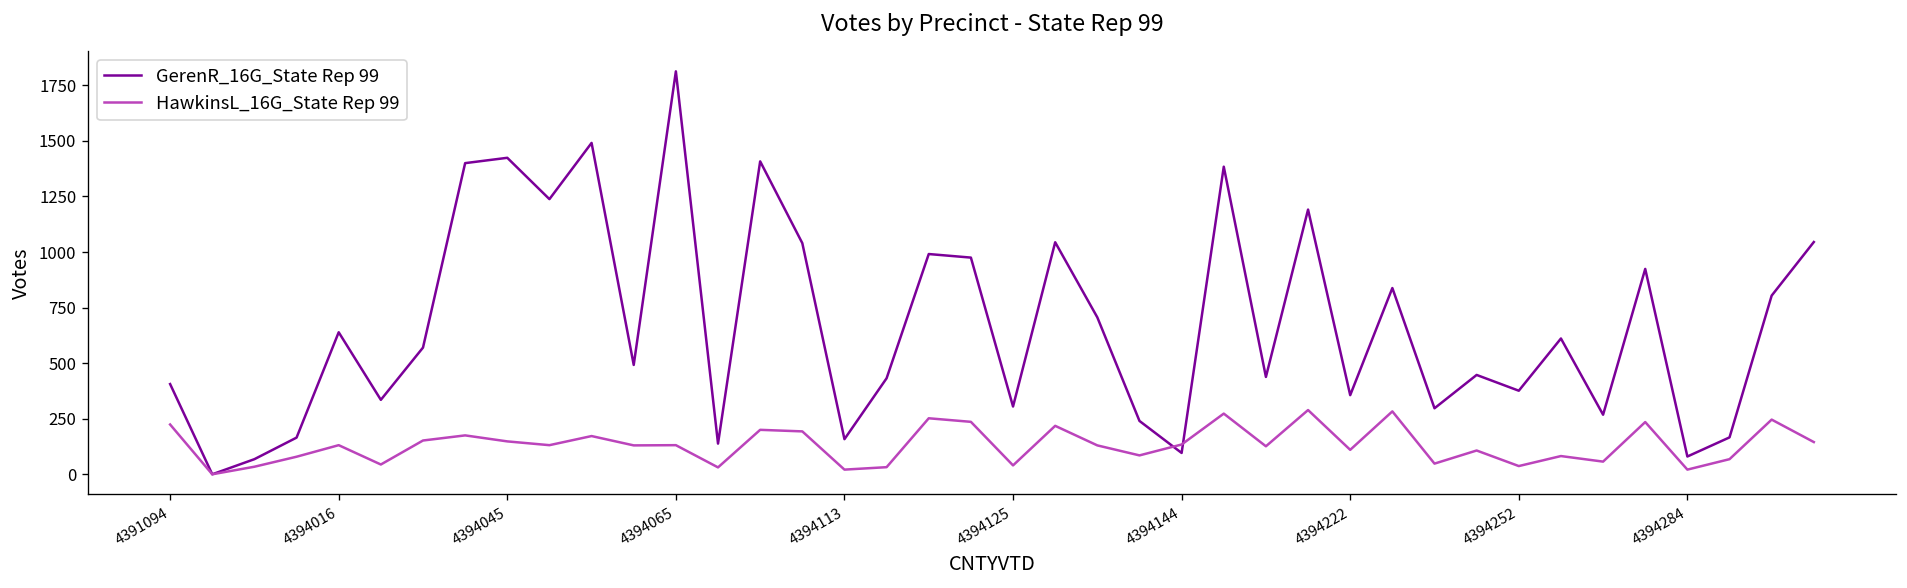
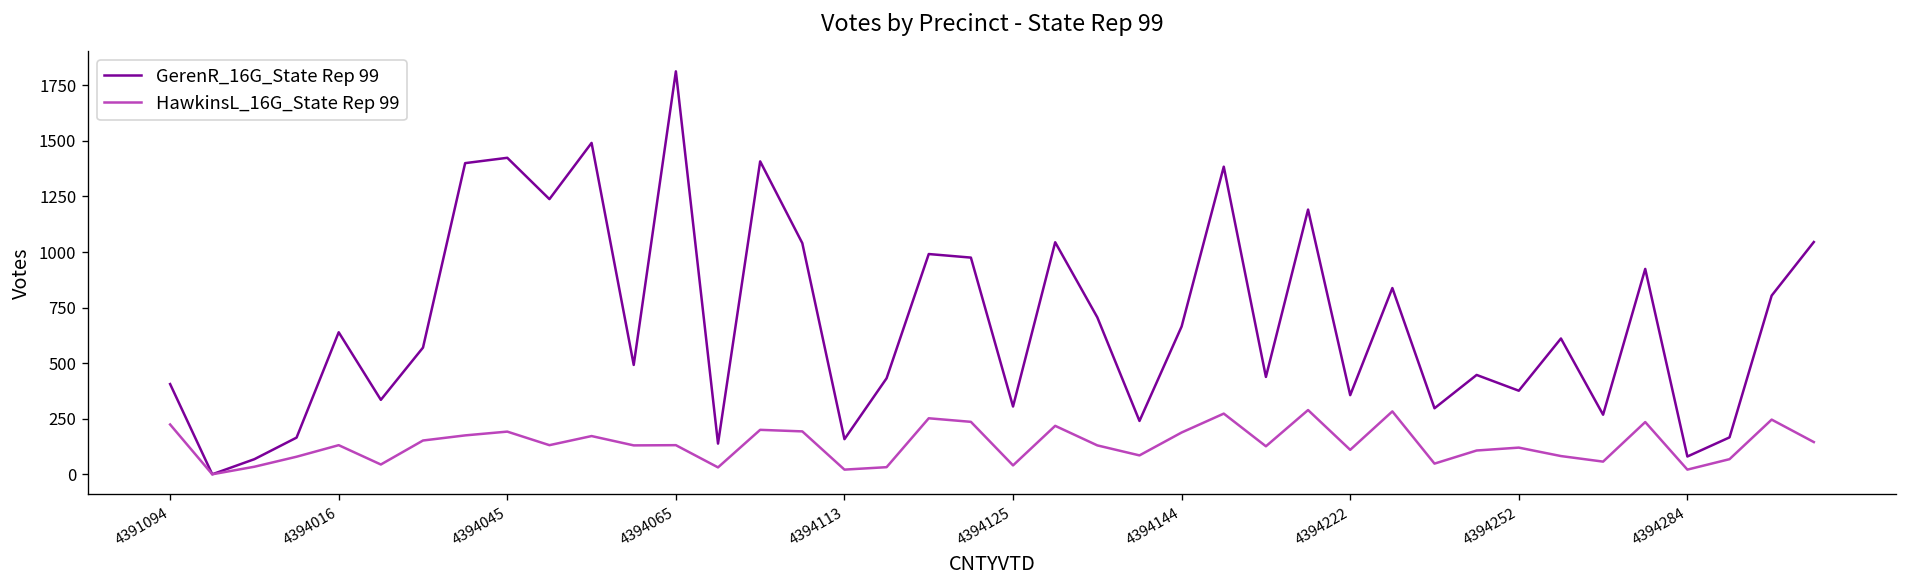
HawkinsL_16G_State Rep 99, 4394045: 150 -> 190
GerenR_16G_State Rep 99, 4394144: 100 -> 670
HawkinsL_16G_State Rep 99, 4394144: 130 -> 190
HawkinsL_16G_State Rep 99, 4394252: 40 -> 120
